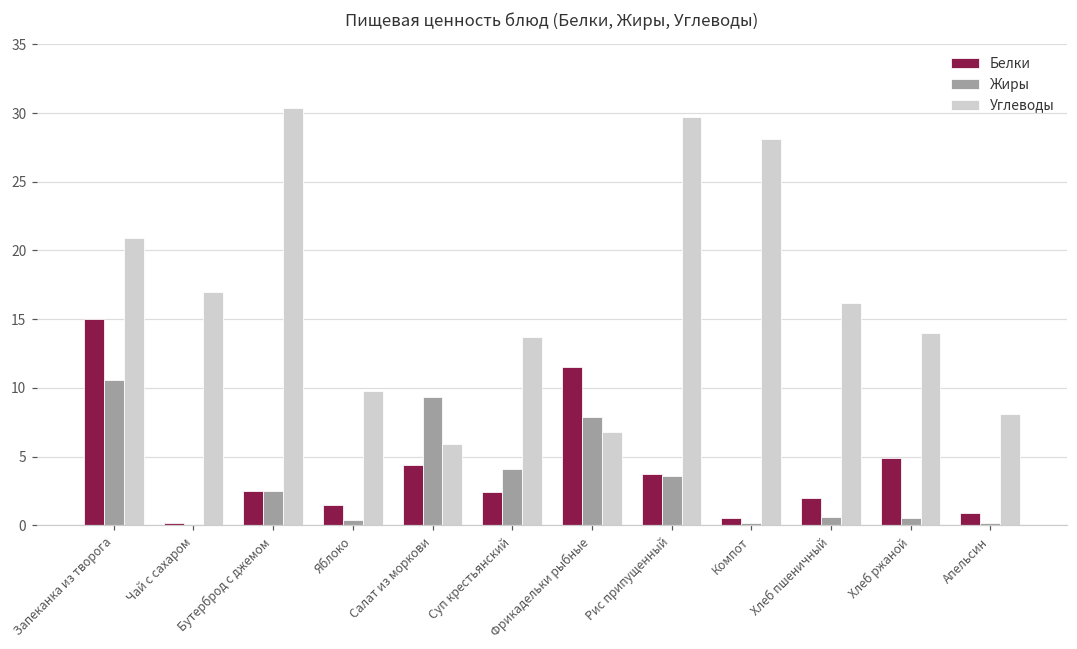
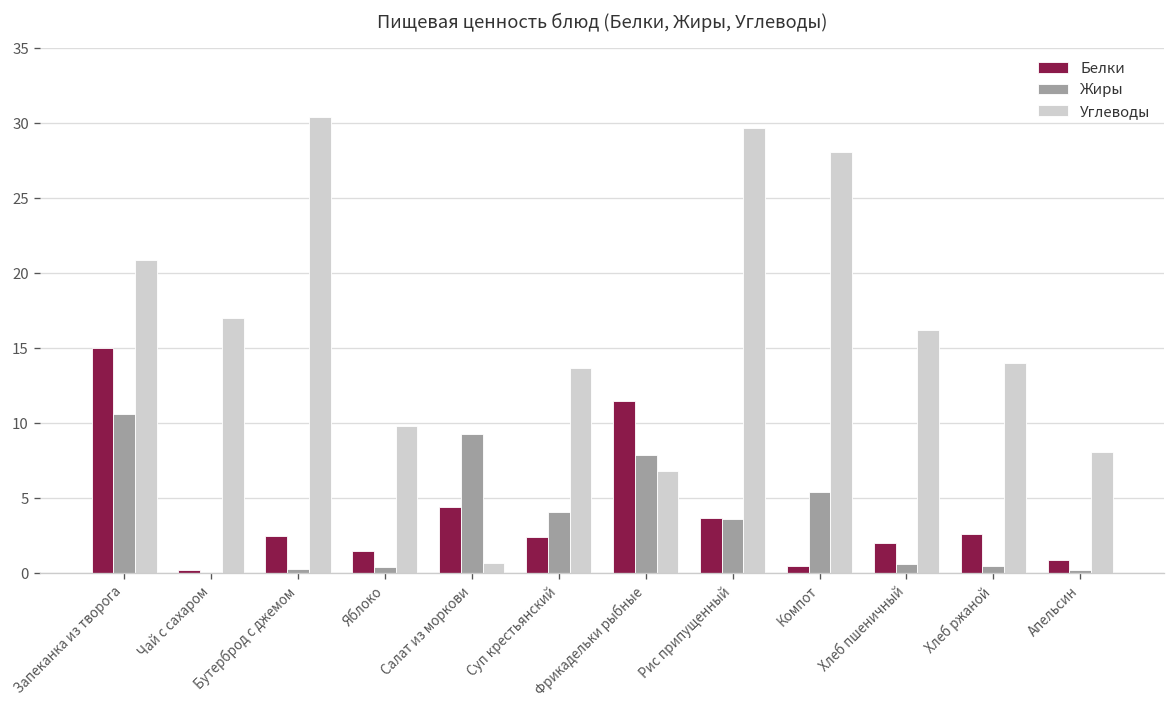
Жиры, Бутерброд с джемом: 2.5 -> 0.3
Углеводы, Салат из моркови: 5.9 -> 0.7
Жиры, Компот: 0.2 -> 5.4
Белки, Хлеб ржаной: 4.9 -> 2.6
